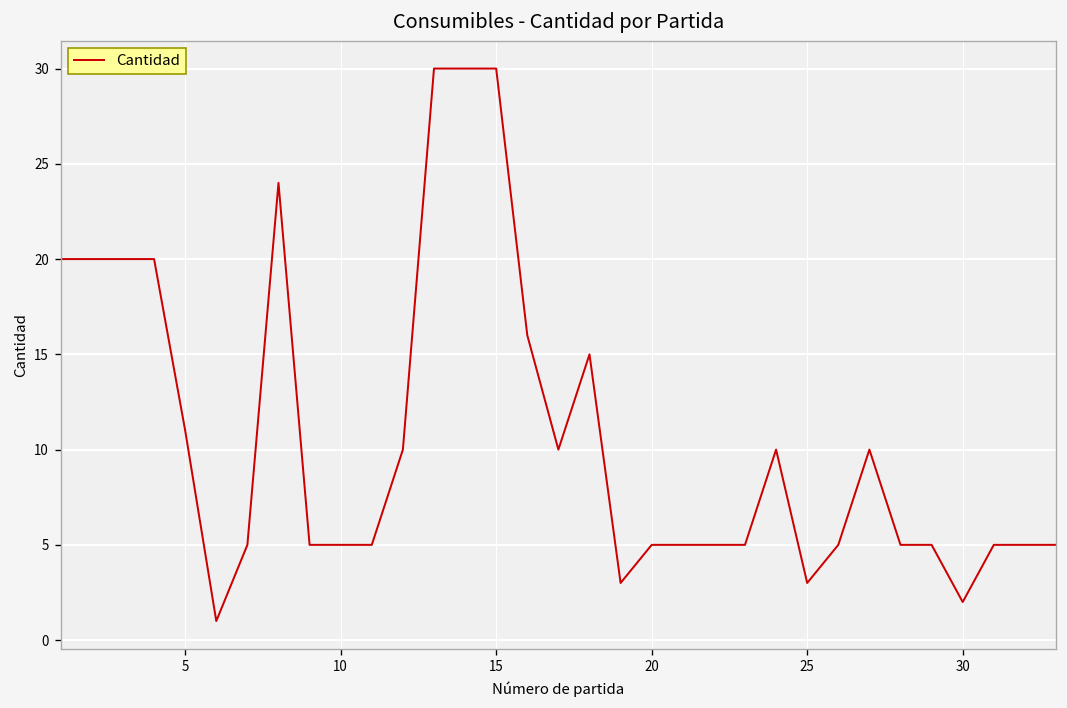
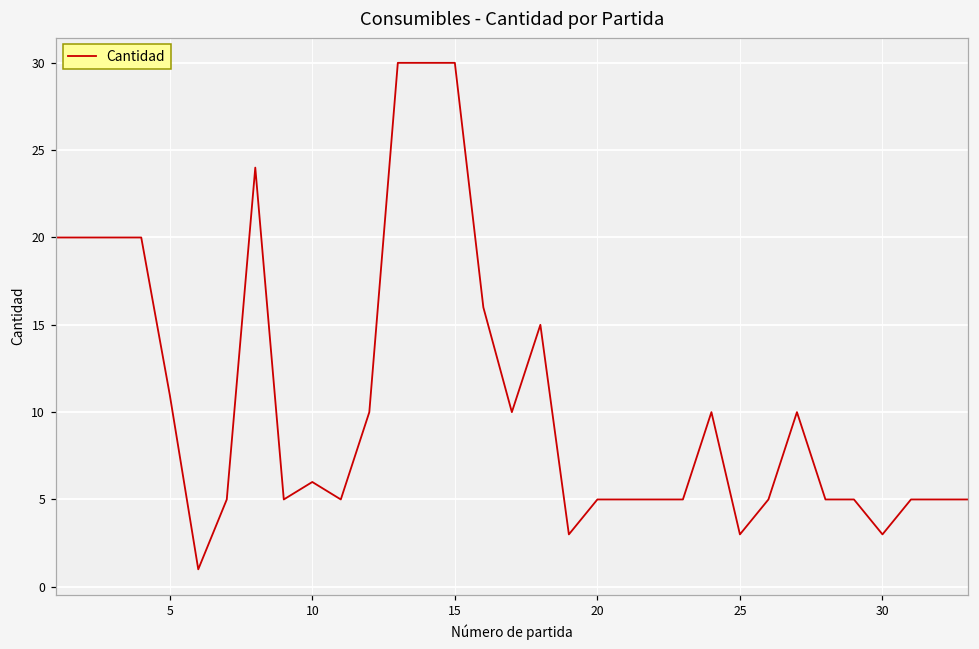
10: 5 -> 6
30: 2 -> 3
